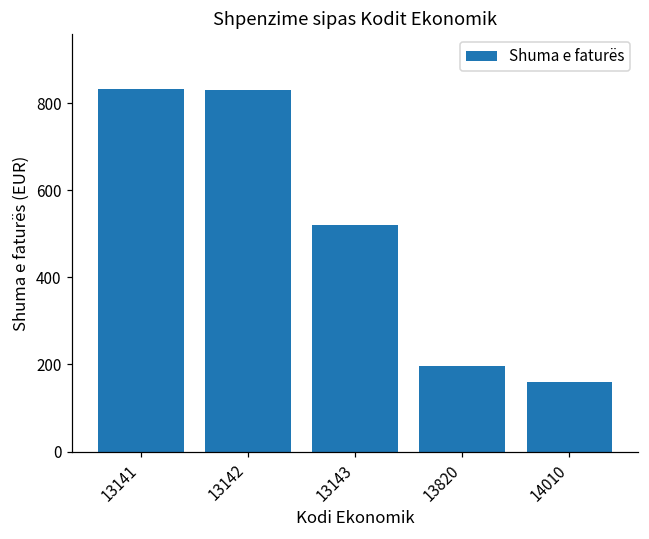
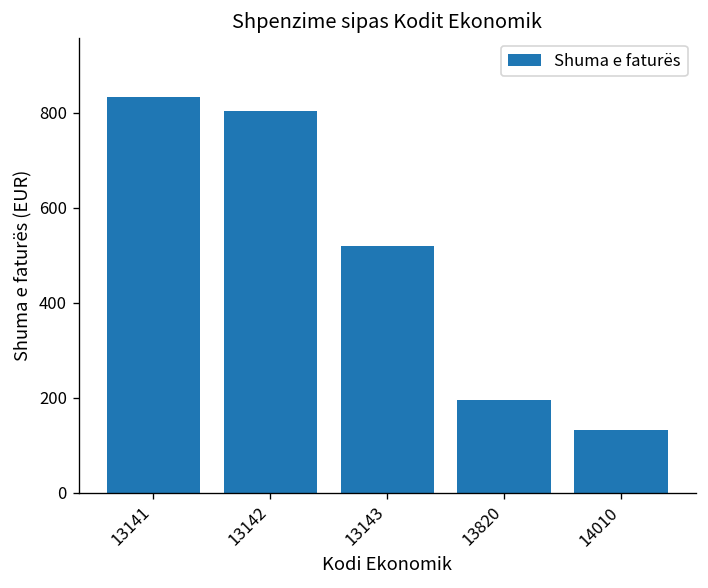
13142: 830 -> 800
14010: 160 -> 130
